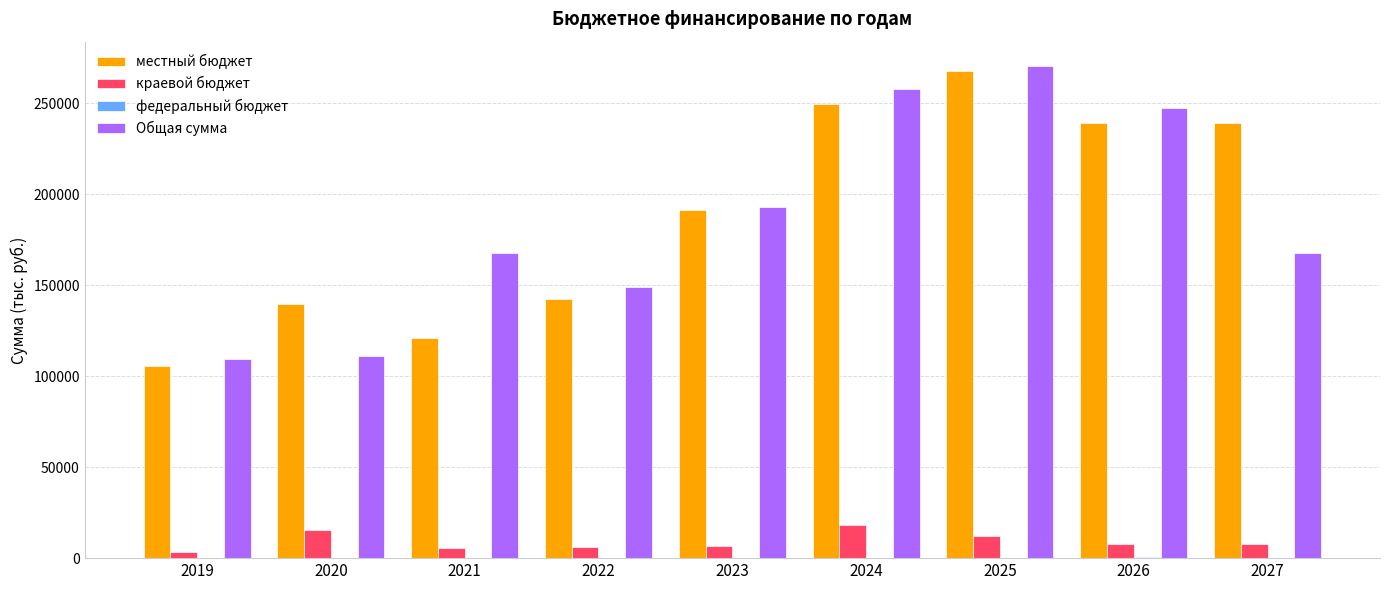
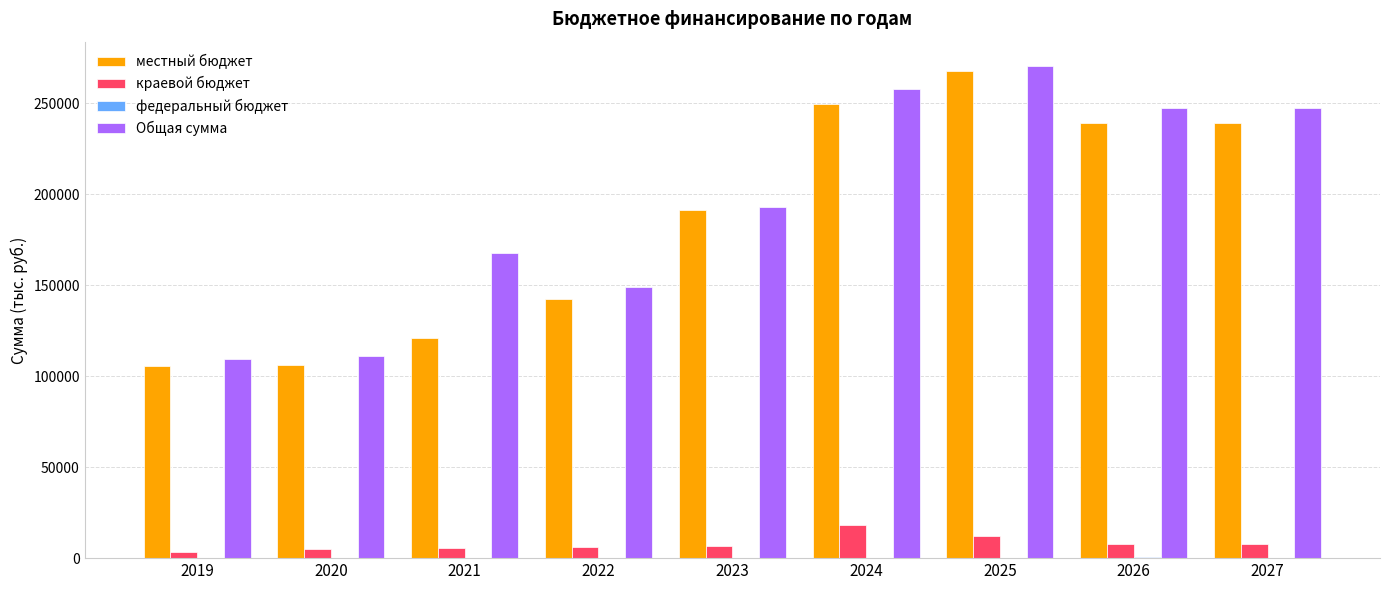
местный бюджет, 2020: 140000 -> 106000
краевой бюджет, 2020: 15000 -> 5000
Общая сумма, 2027: 168000 -> 247000
